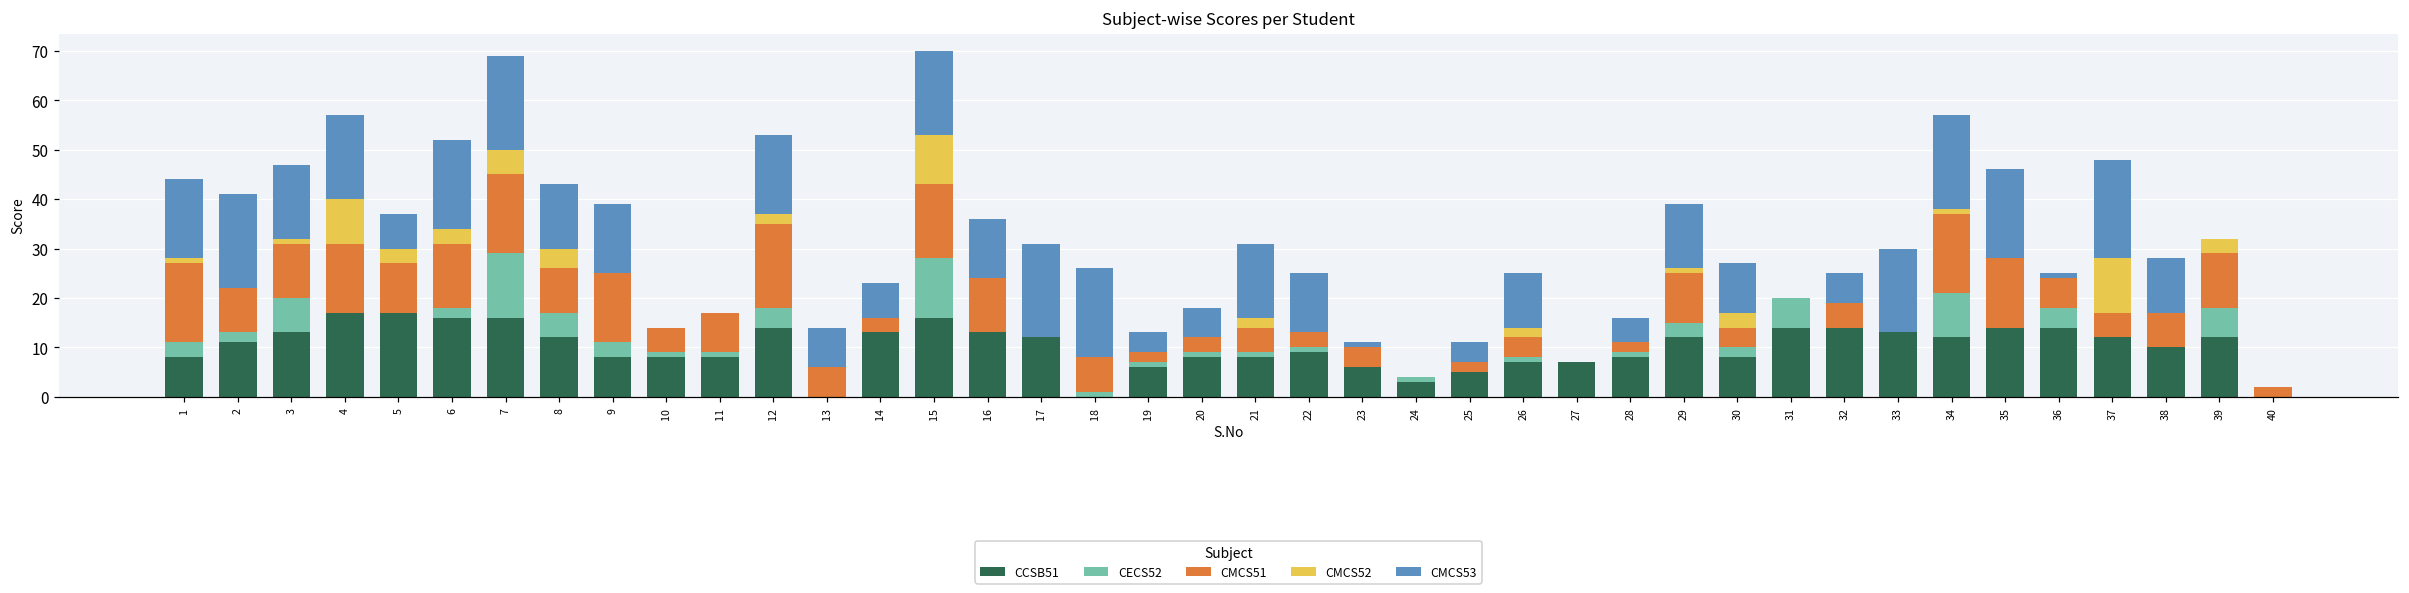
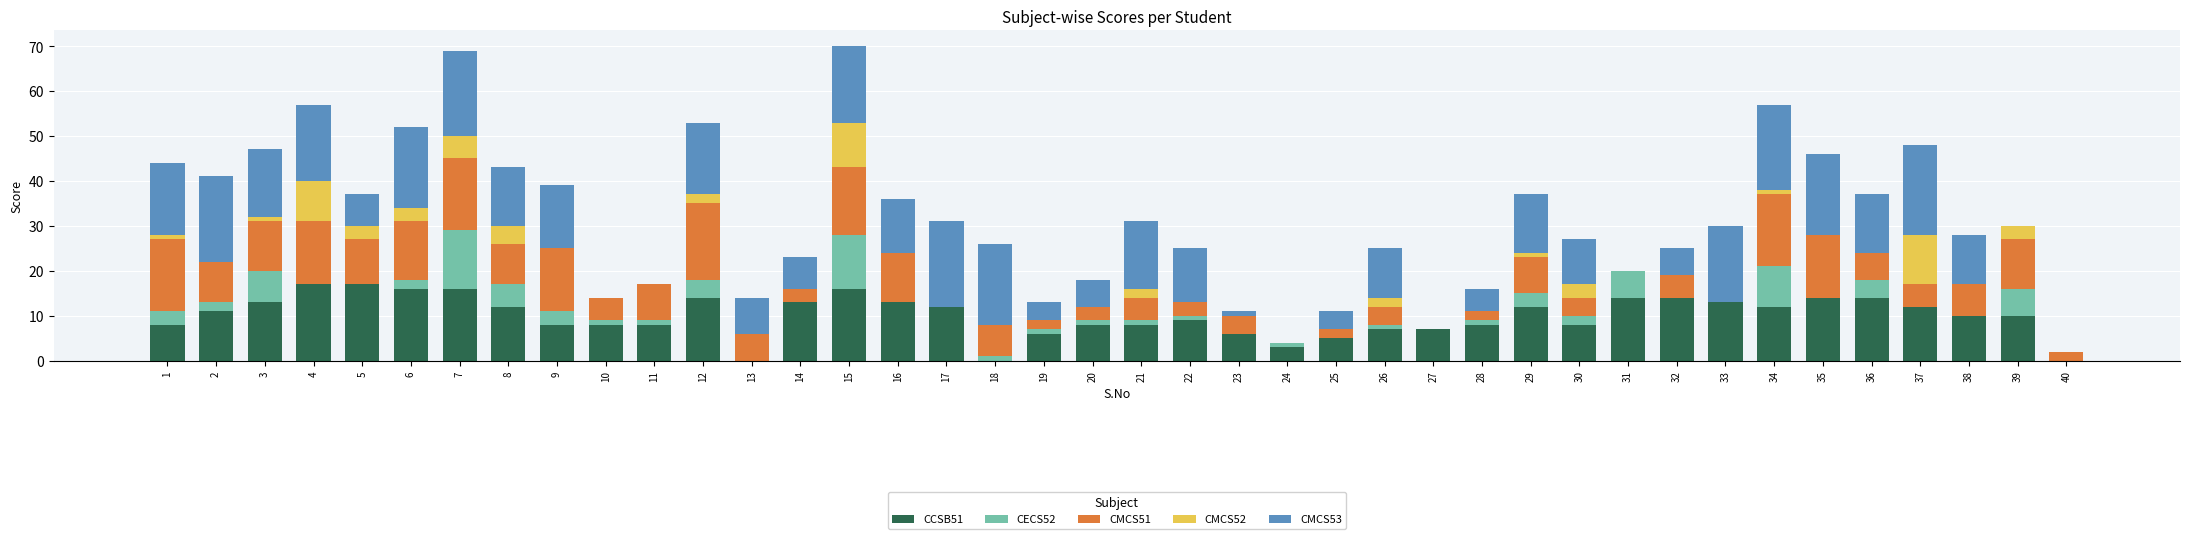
CMCS51, 29: 10 -> 8
CMCS53, 36: 1 -> 13
CCSB51, 39: 12 -> 10
